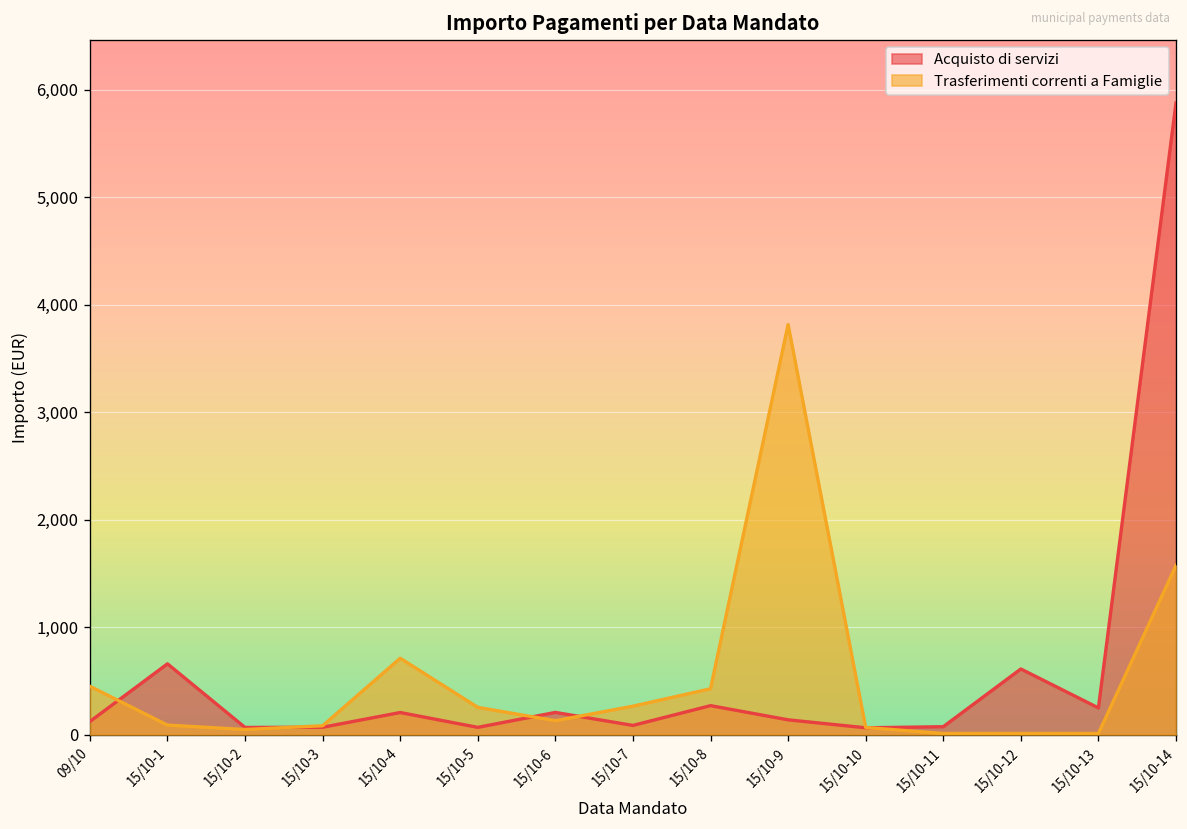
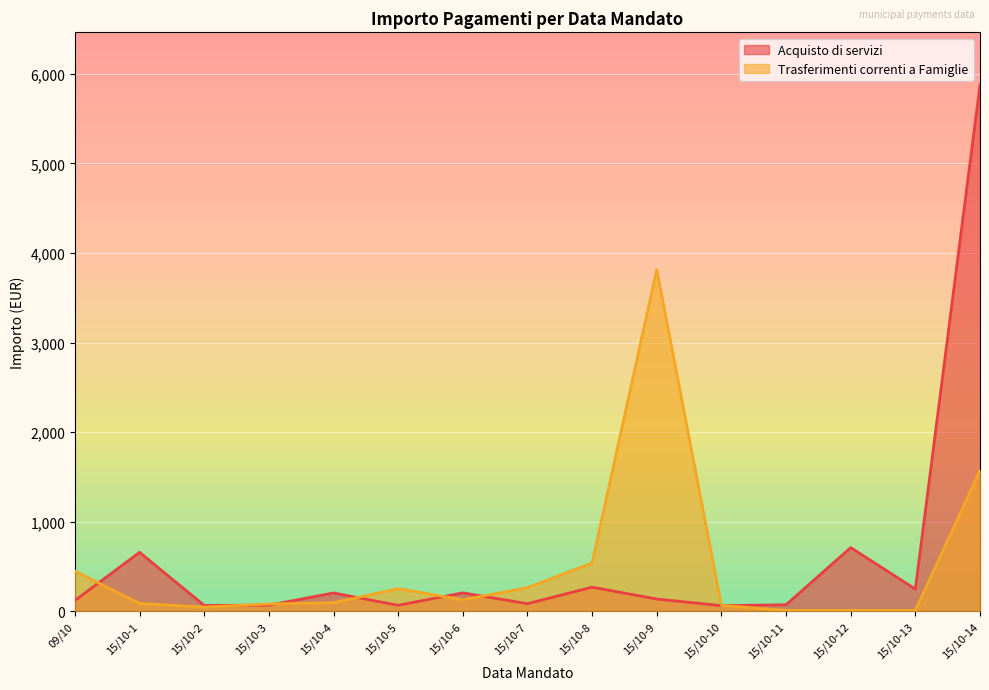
Trasferimenti correnti a Famiglie, 15/10-4: 700 -> 100
Trasferimenti correnti a Famiglie, 15/10-8: 400 -> 500
Acquisto di servizi, 15/10-12: 600 -> 700
